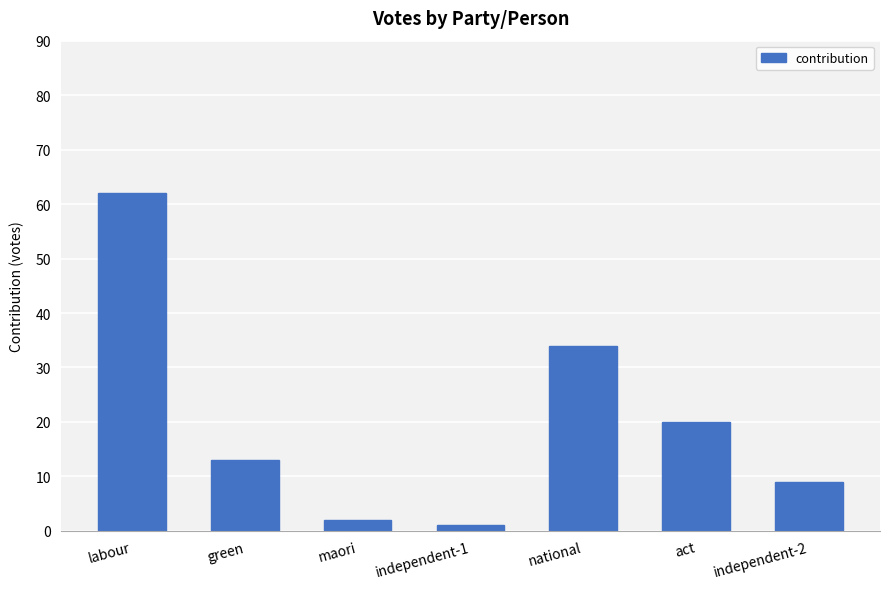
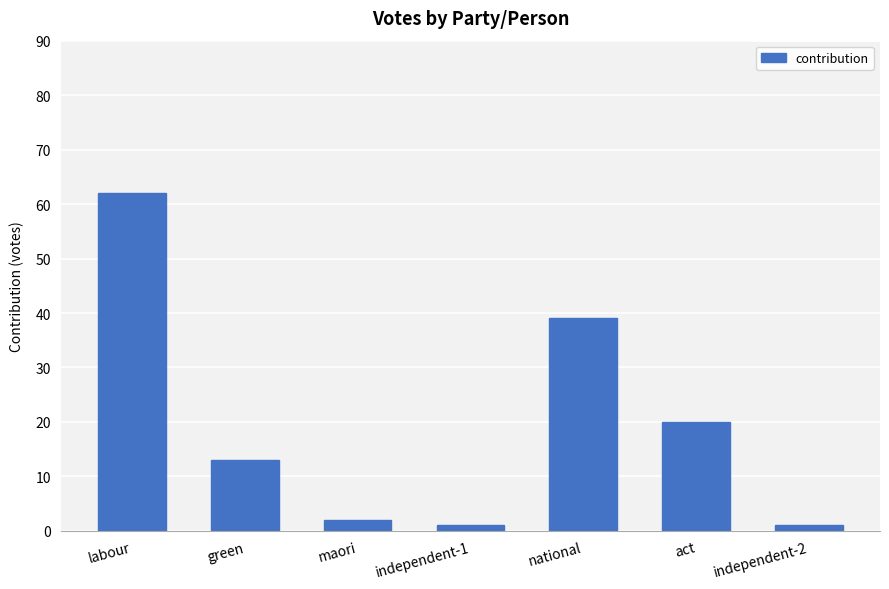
national: 34 -> 39
independent-2: 9 -> 1
